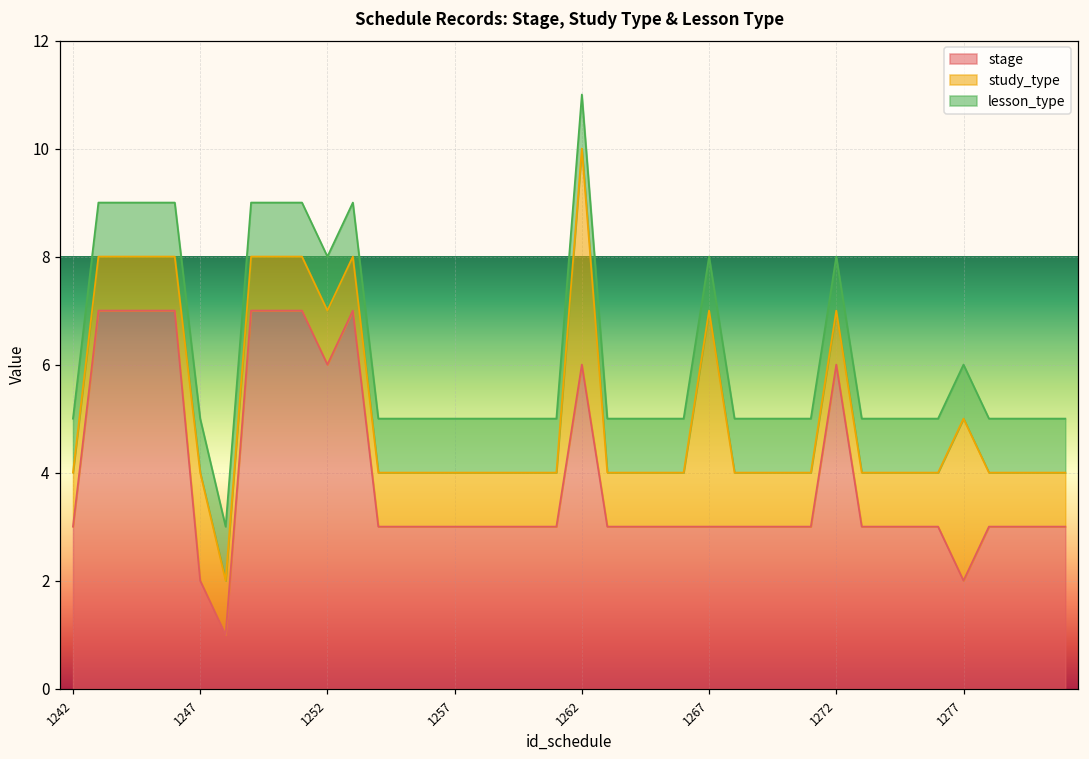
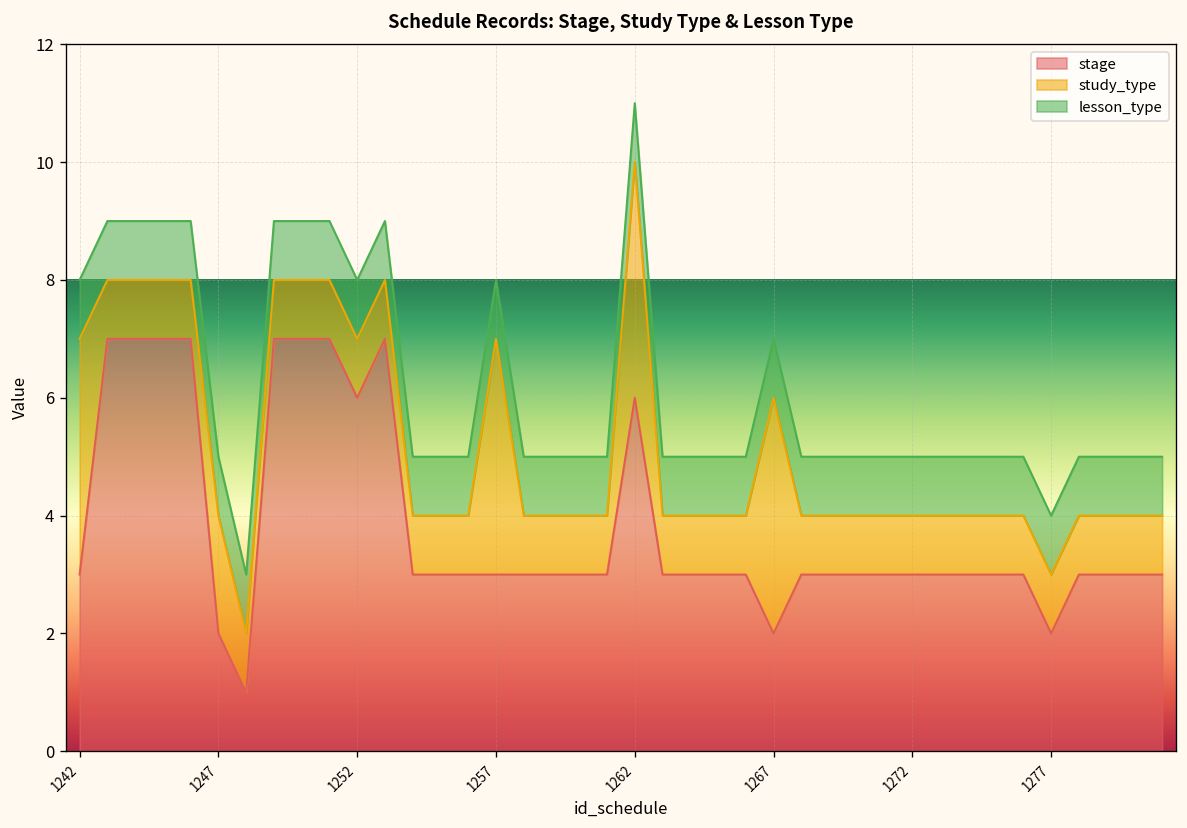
study_type, 1242: 1 -> 4
study_type, 1257: 1 -> 4
stage, 1267: 3 -> 2
stage, 1272: 6 -> 3
study_type, 1277: 3 -> 1
